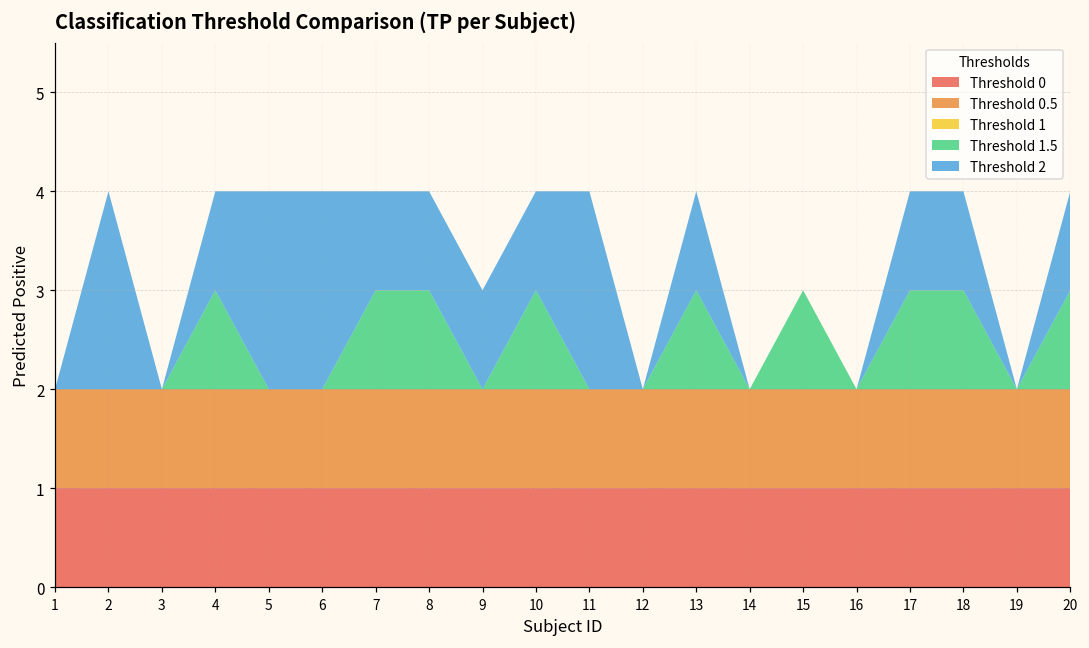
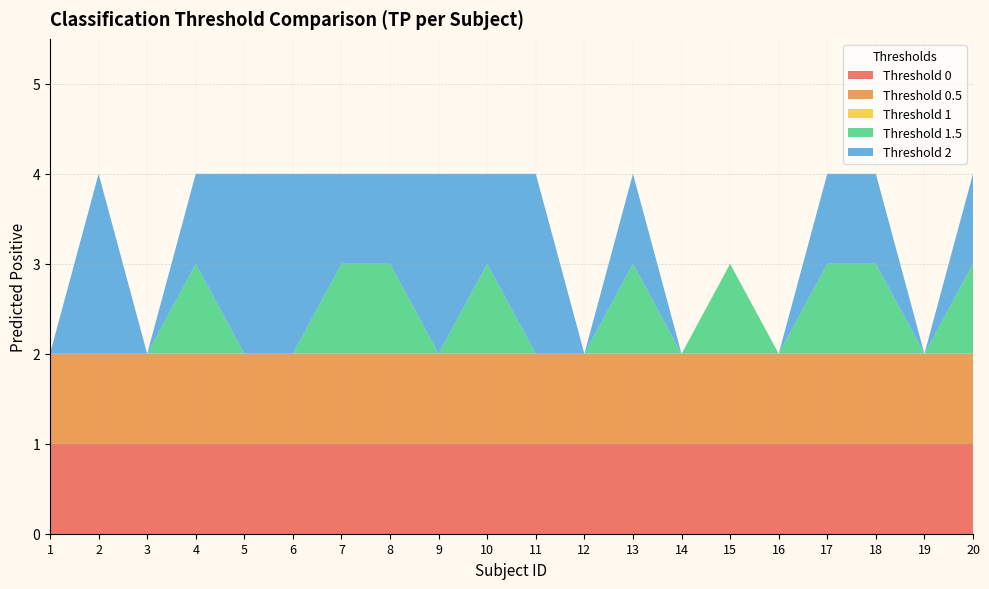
Threshold 2, 9: 1 -> 2
